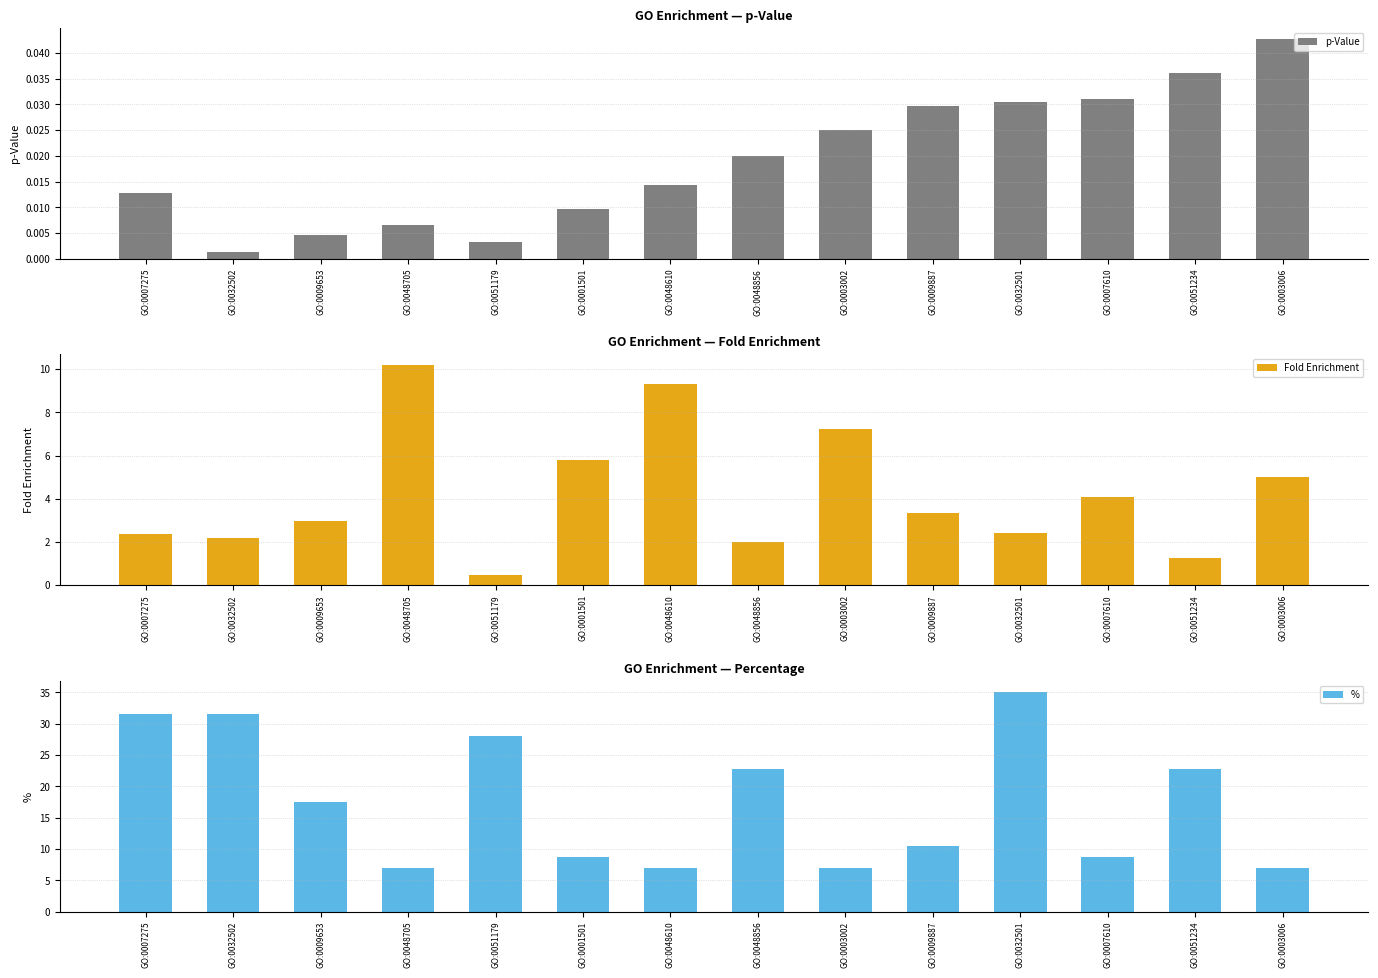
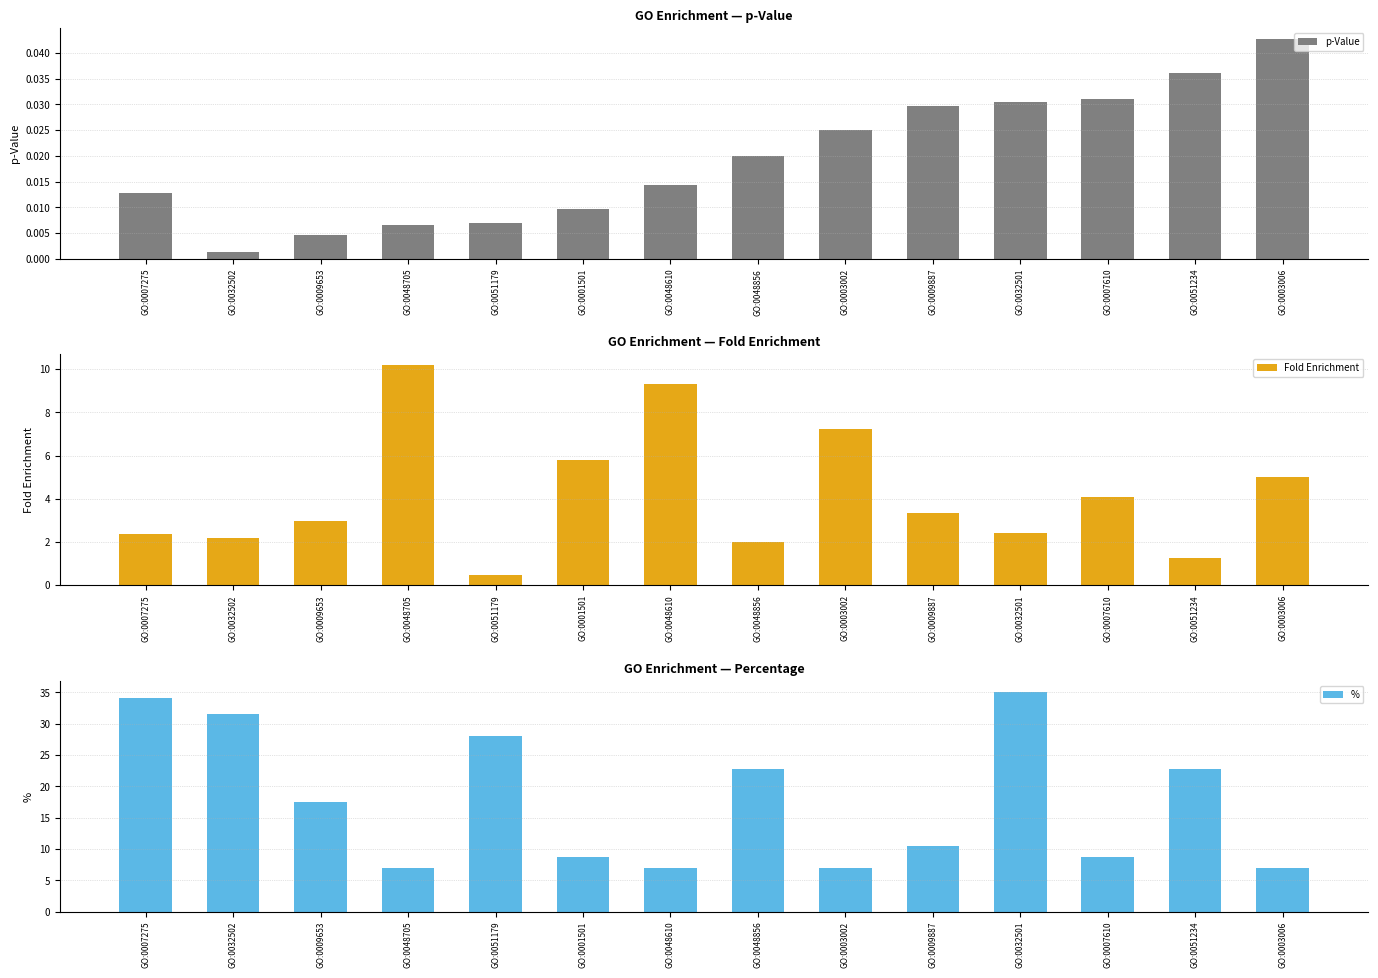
GO Enrichment — p-Value, GO:0051179: 0.003 -> 0.007
GO Enrichment — Percentage, GO:0007275: 32 -> 34
